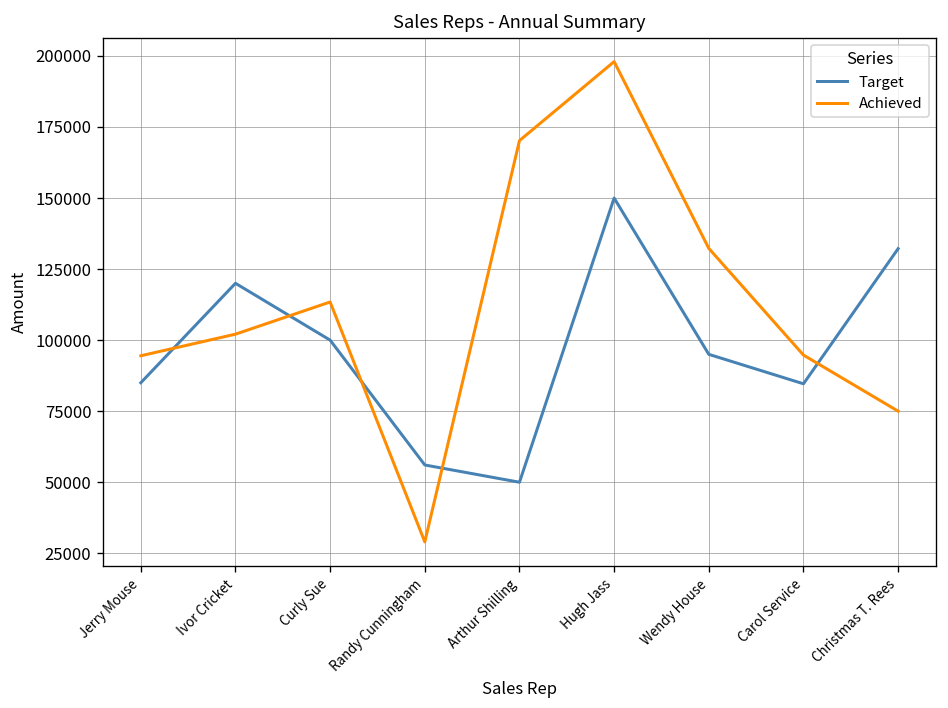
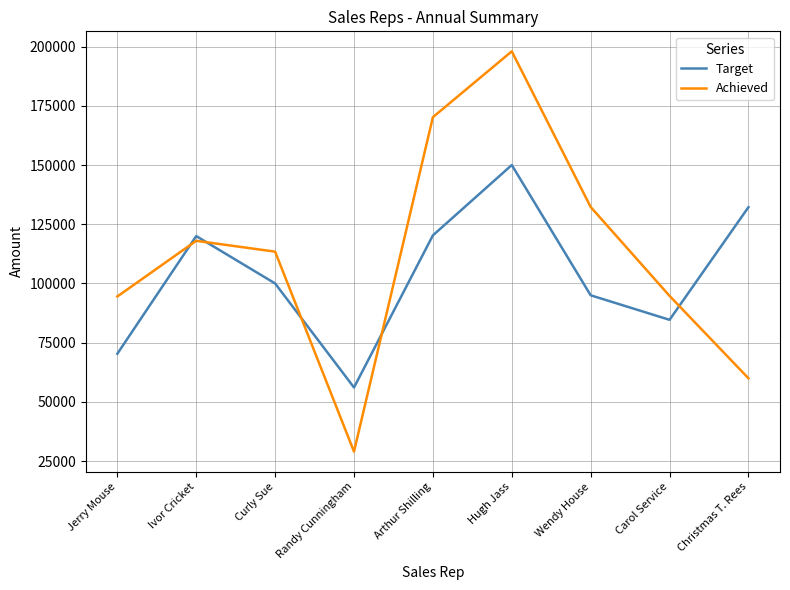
Target, Jerry Mouse: 85000 -> 70000
Achieved, Ivor Cricket: 102000 -> 118000
Target, Arthur Shilling: 50000 -> 120000
Achieved, Christmas T. Rees: 75000 -> 60000
